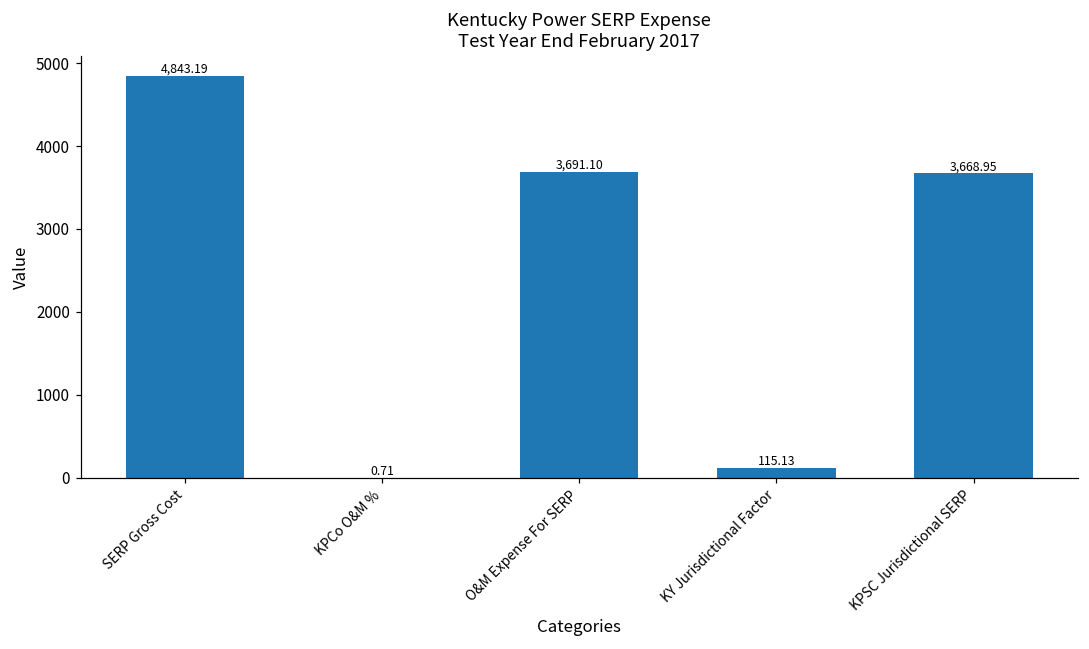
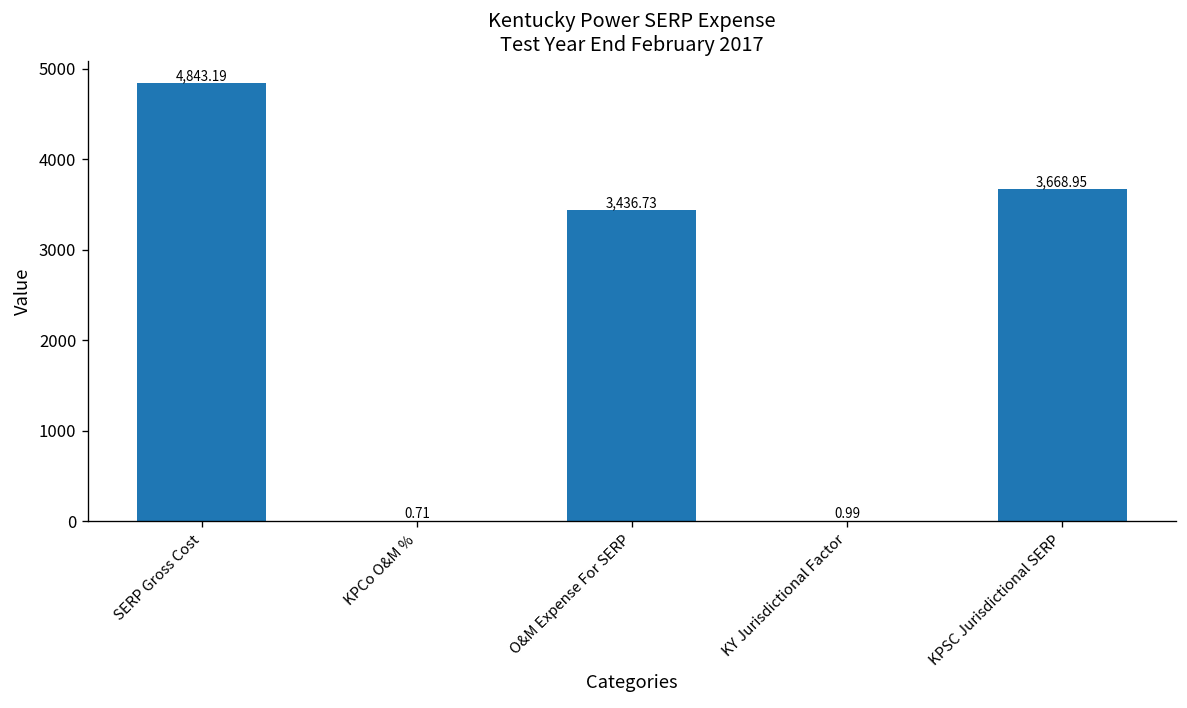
O&M Expense For SERP: 3,691.10 -> 3,436.73
KY Jurisdictional Factor: 115.13 -> 0.99
